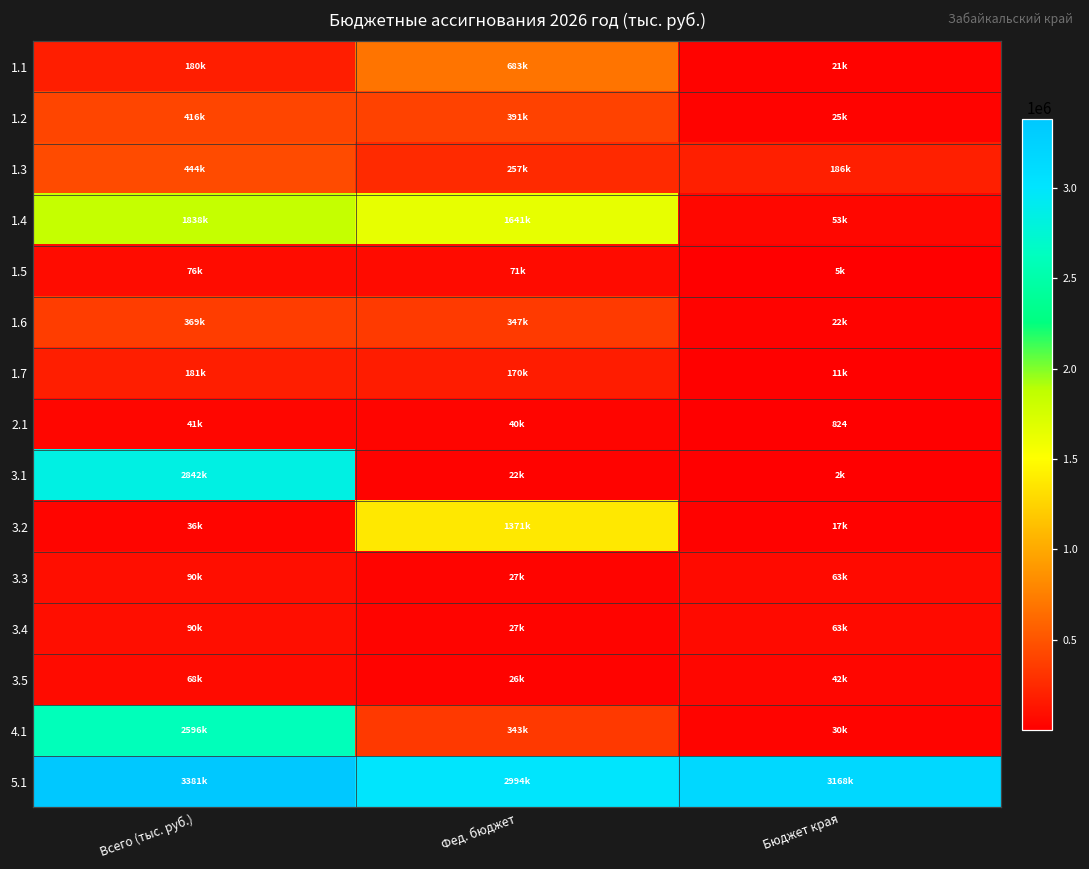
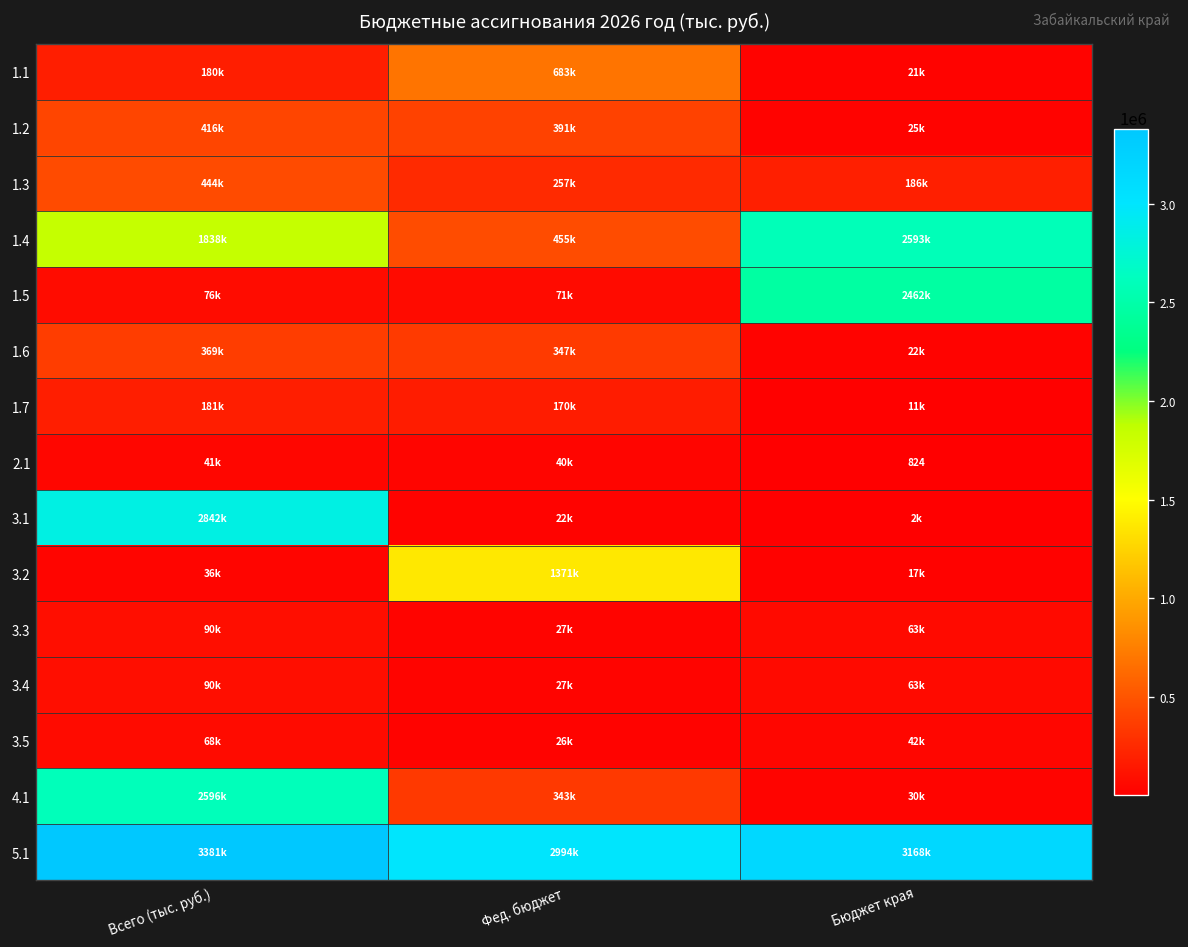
1.4, Фед. бюджет: 1641k -> 455k
1.4, Бюджет края: 53k -> 2593k
1.5, Бюджет края: 5k -> 2462k
